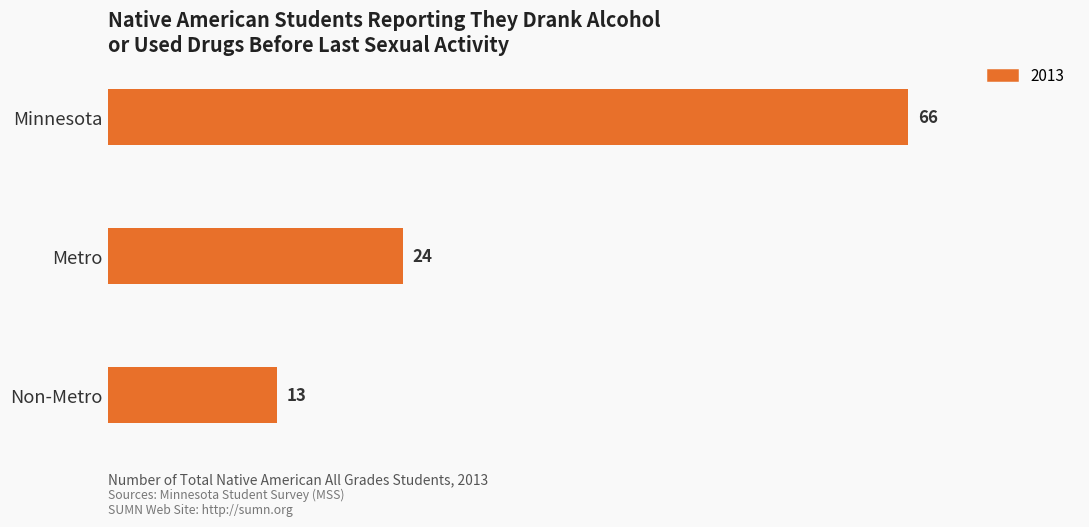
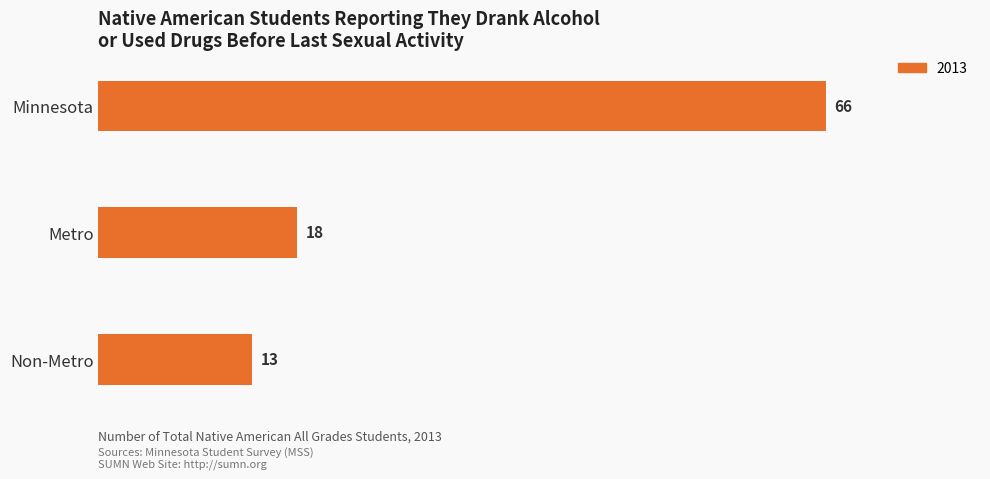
Metro: 24 -> 18
